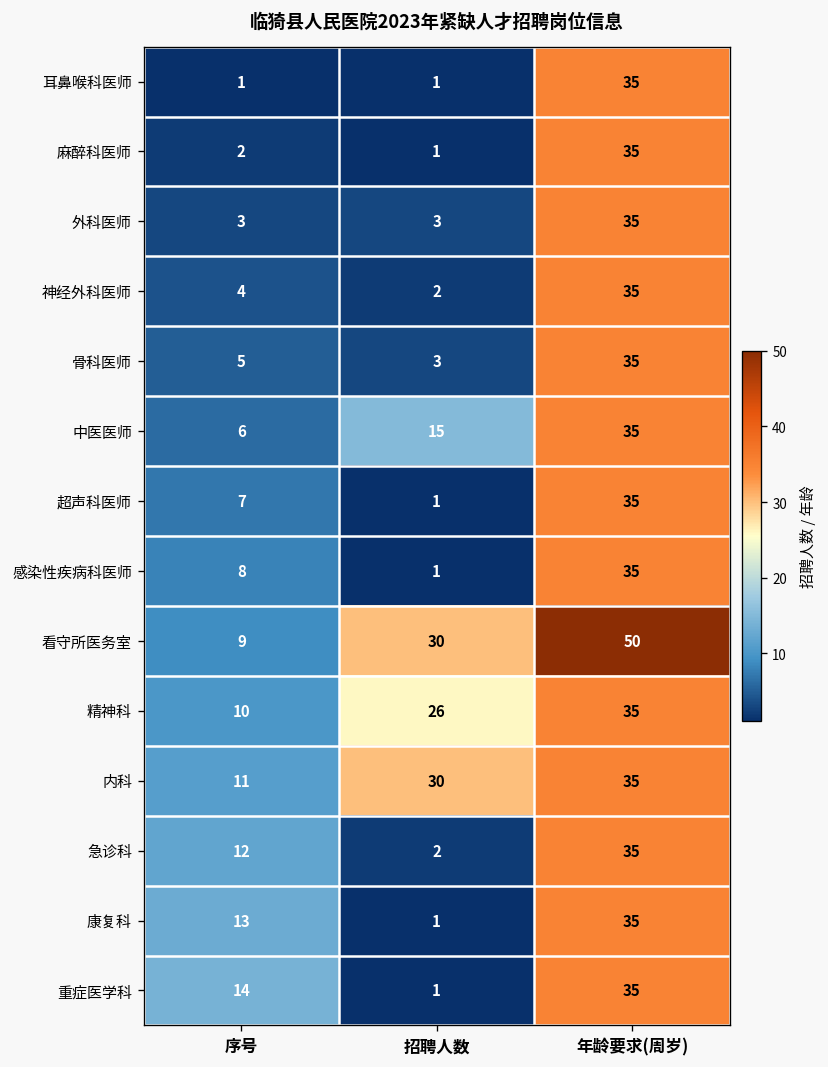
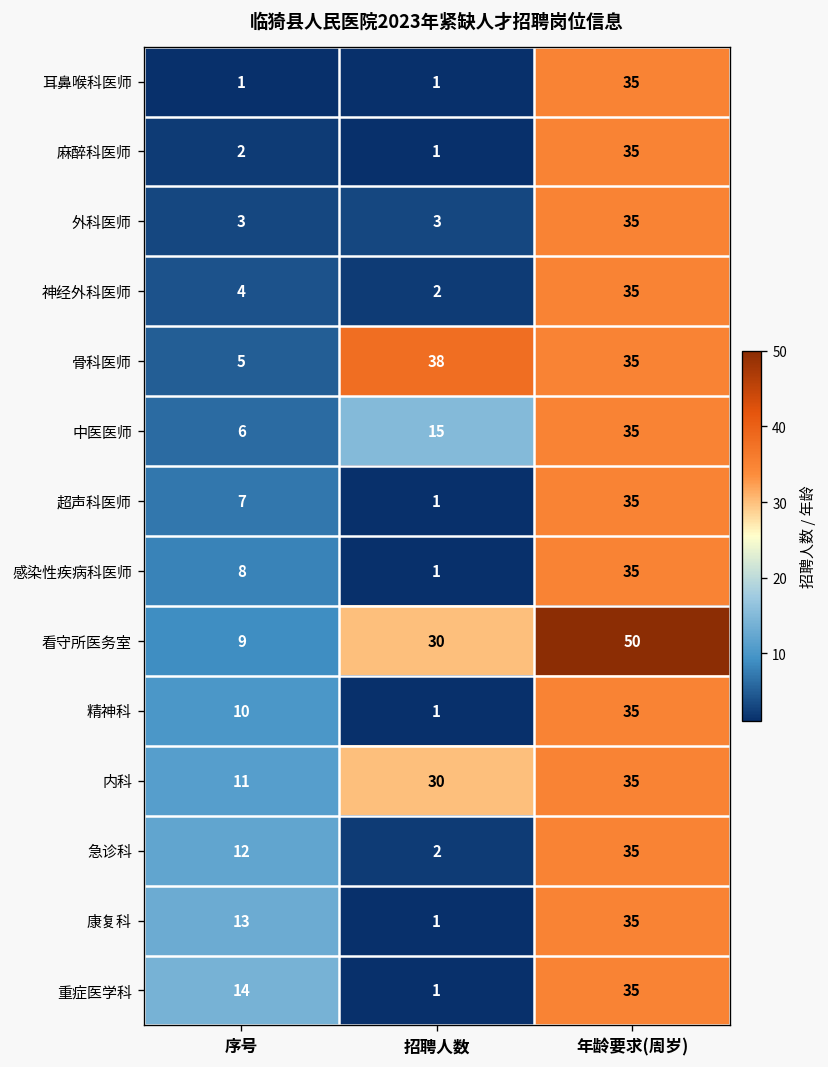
骨科医师, 招聘人数: 3 -> 38
精神科, 招聘人数: 26 -> 1
